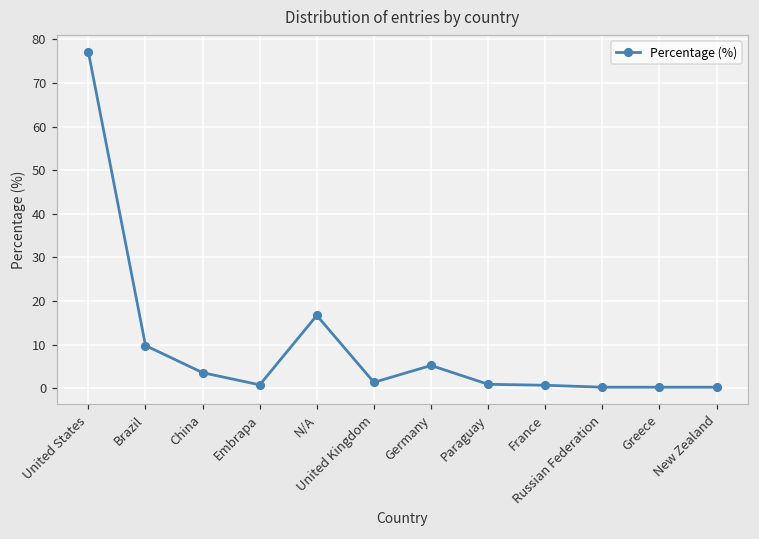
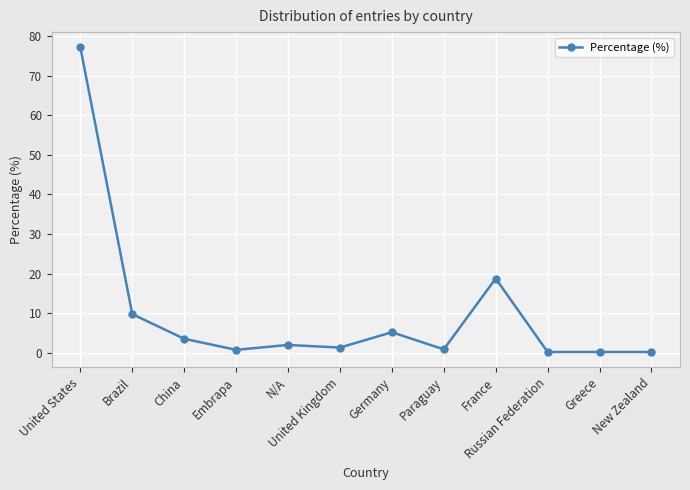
N/A: 17 -> 2
France: 1 -> 19
